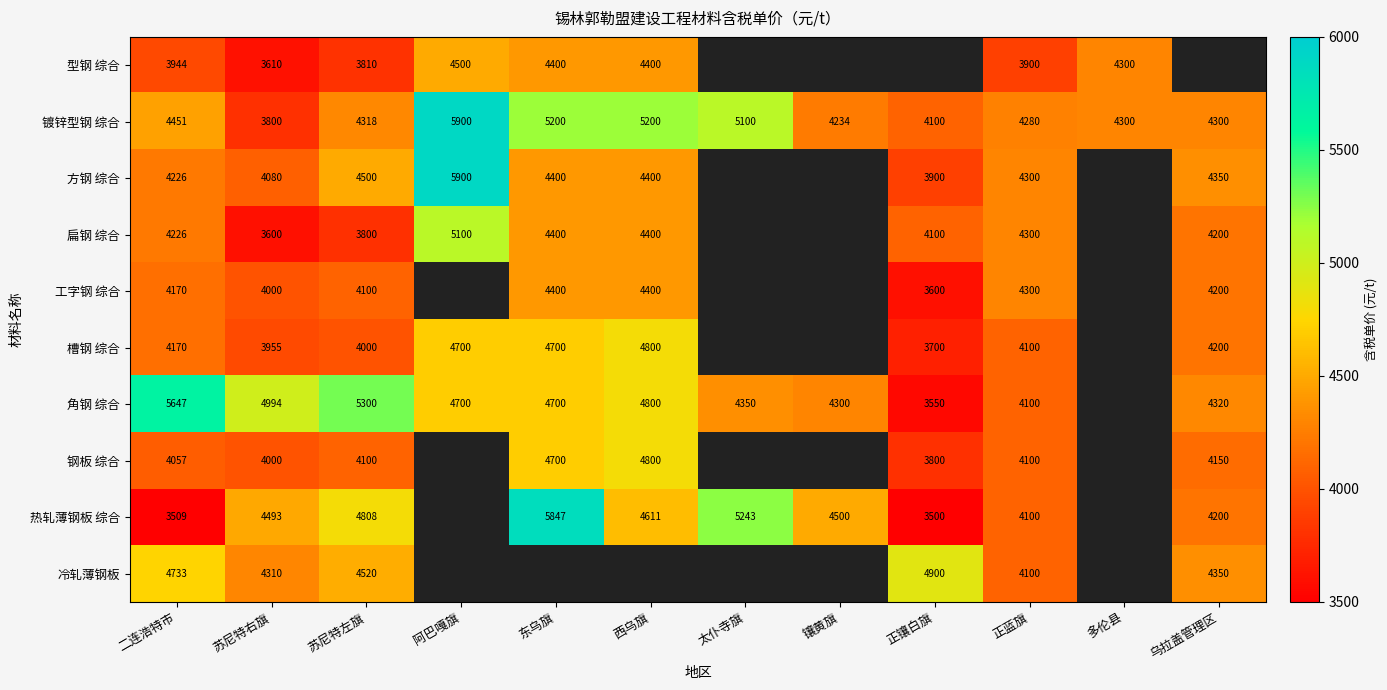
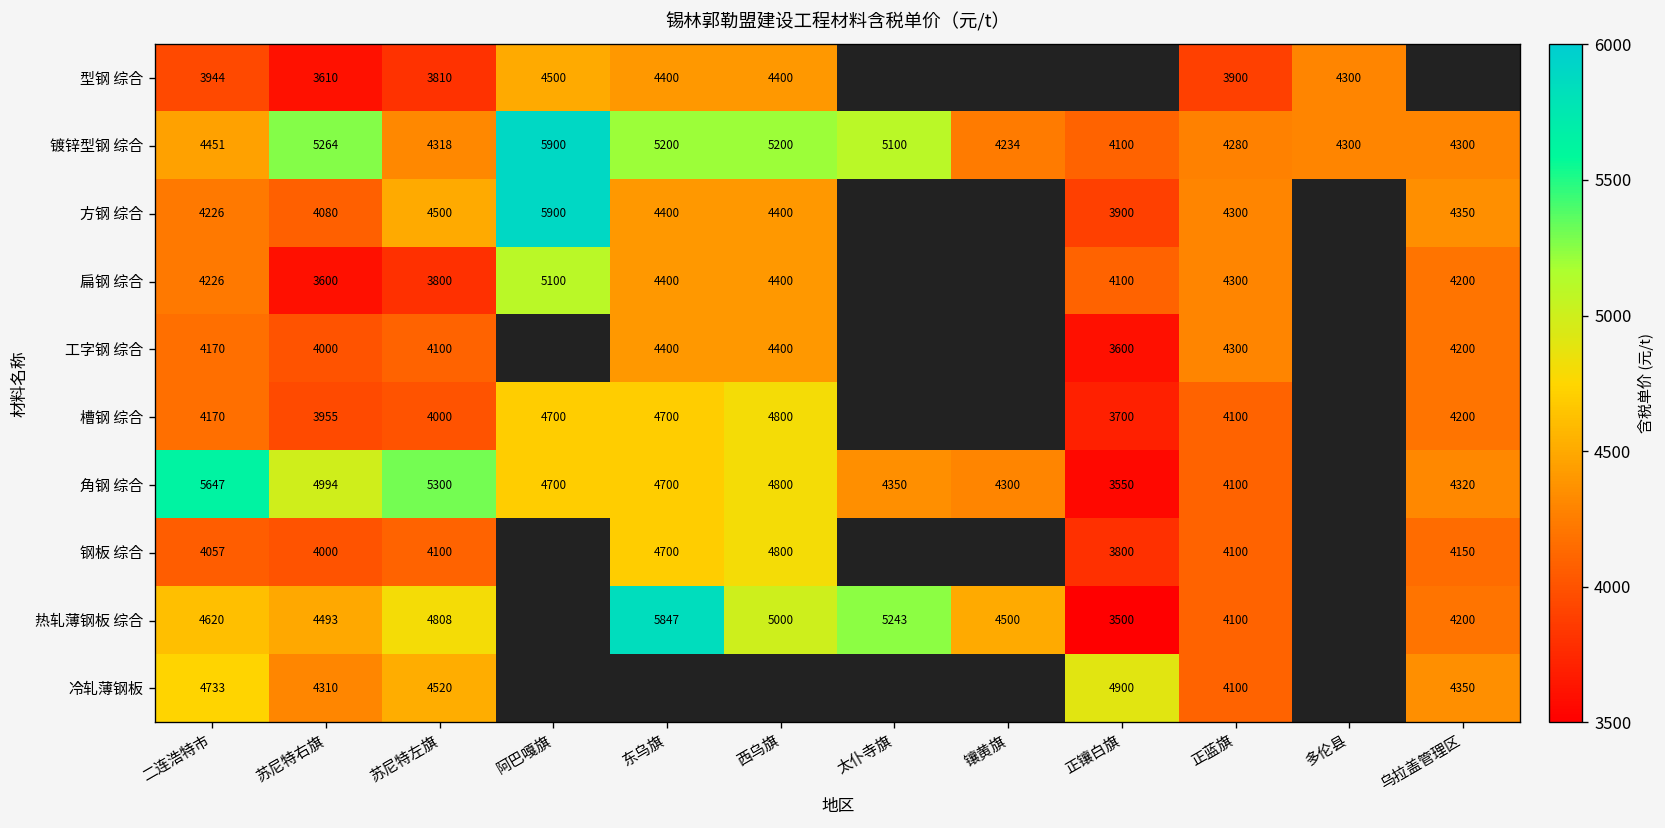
镀锌型钢 综合, 苏尼特右旗: 3800 -> 5264
热轧薄钢板 综合, 二连浩特市: 3509 -> 4620
热轧薄钢板 综合, 西乌旗: 4611 -> 5000
